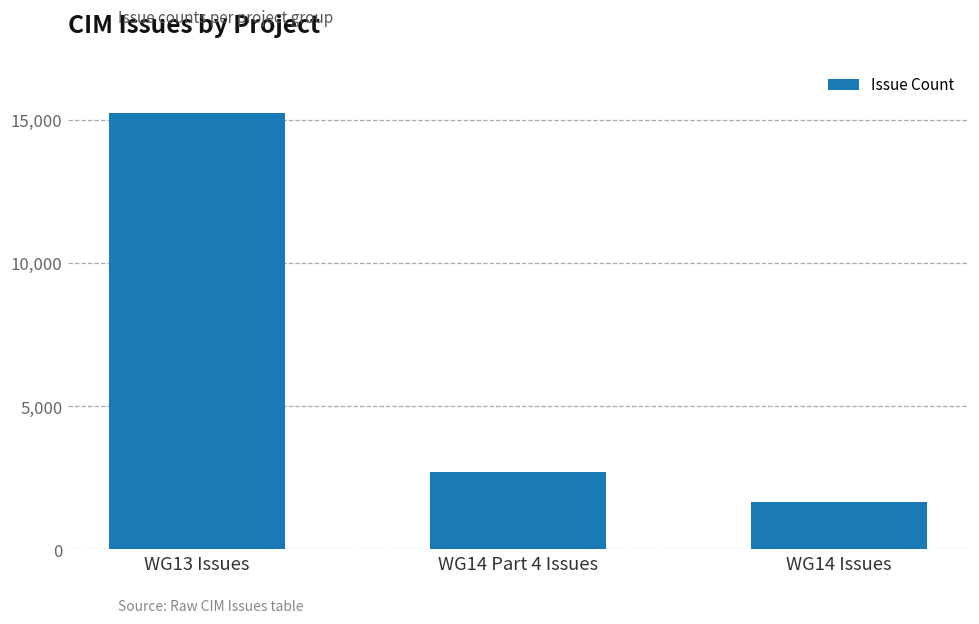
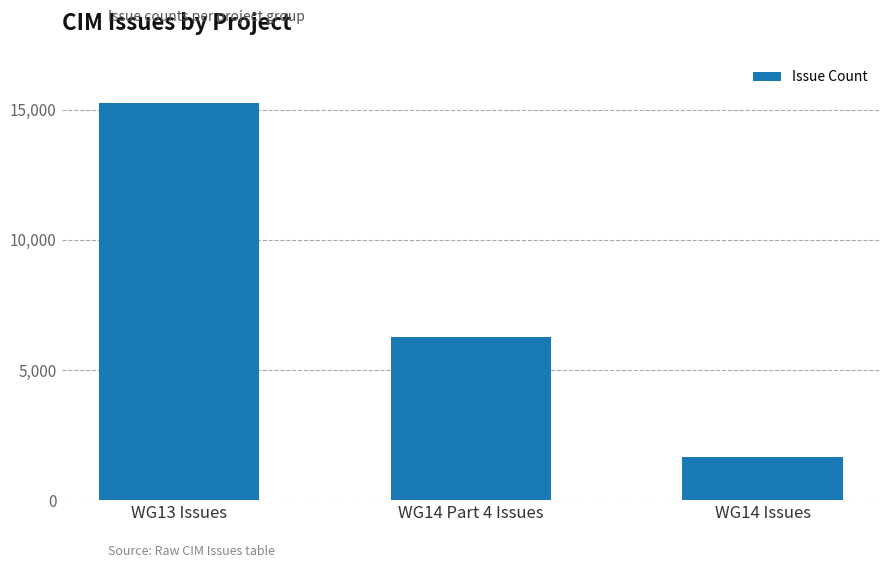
WG14 Part 4 Issues: 2,700 -> 6,300
